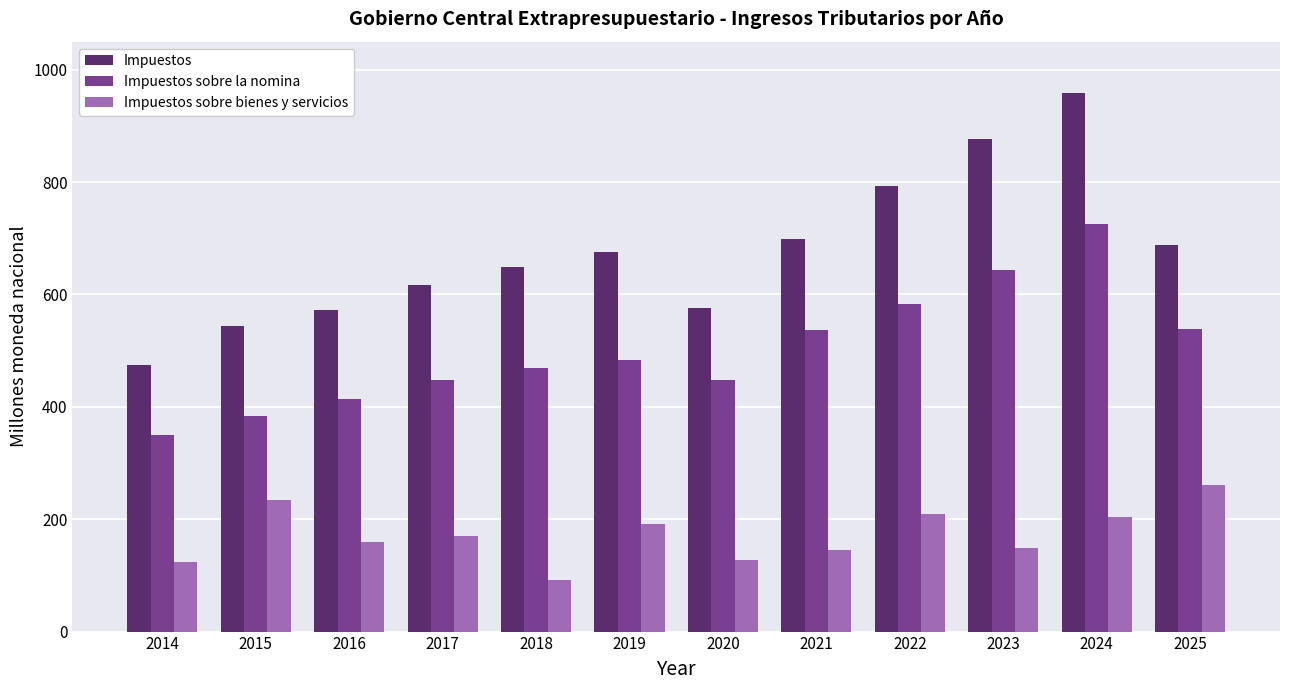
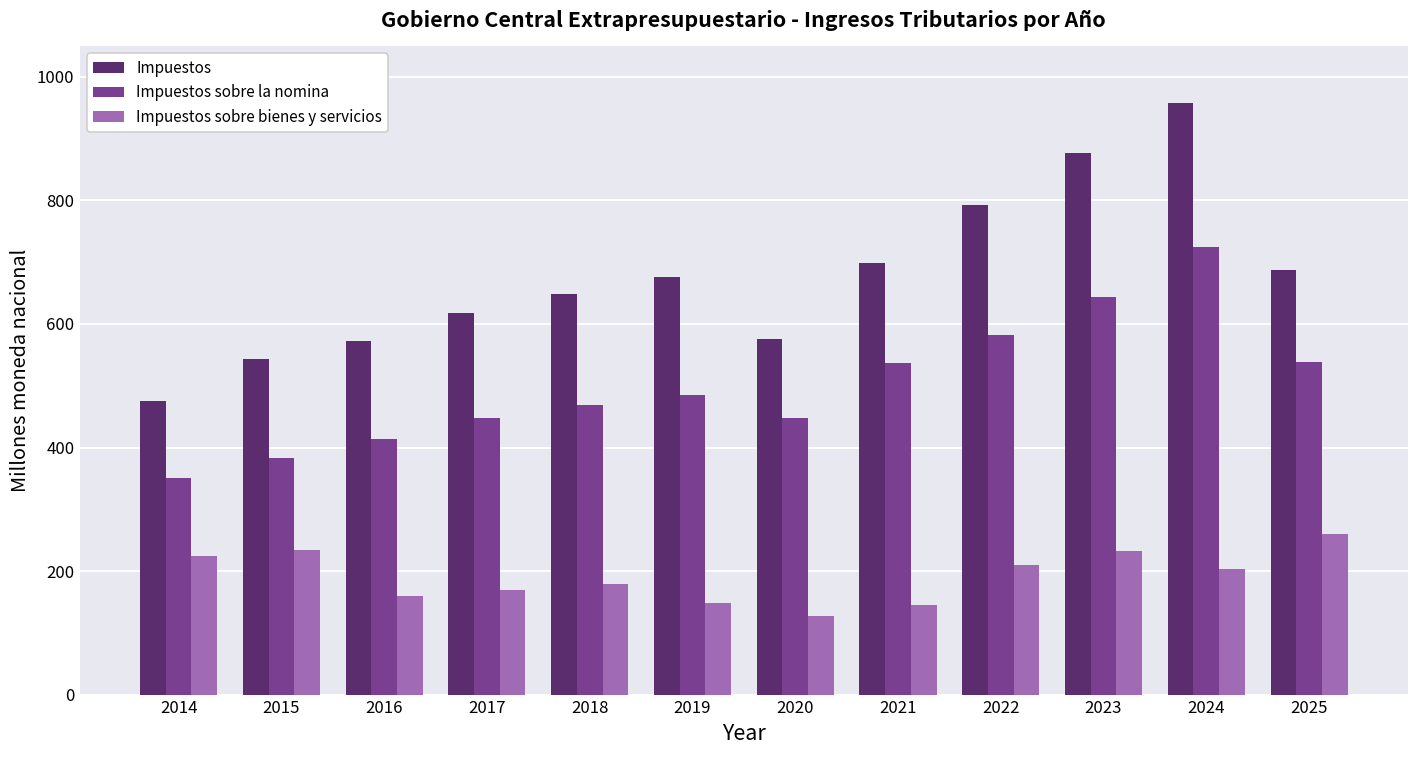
Impuestos sobre bienes y servicios, 2014: 120 -> 220
Impuestos sobre bienes y servicios, 2018: 90 -> 180
Impuestos sobre bienes y servicios, 2019: 190 -> 150
Impuestos sobre bienes y servicios, 2023: 150 -> 230
